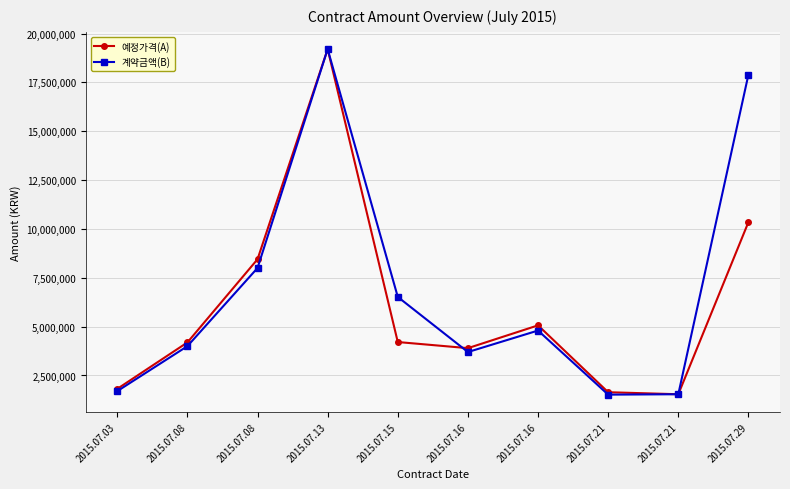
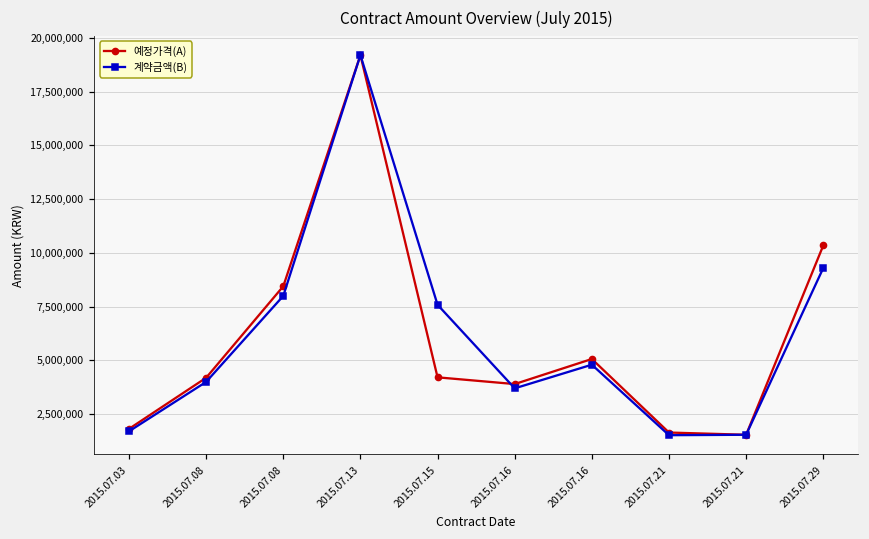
계약금액(B), 2015.07.15: 6,500,000 -> 7,600,000
계약금액(B), 2015.07.29: 17,900,000 -> 9,300,000
